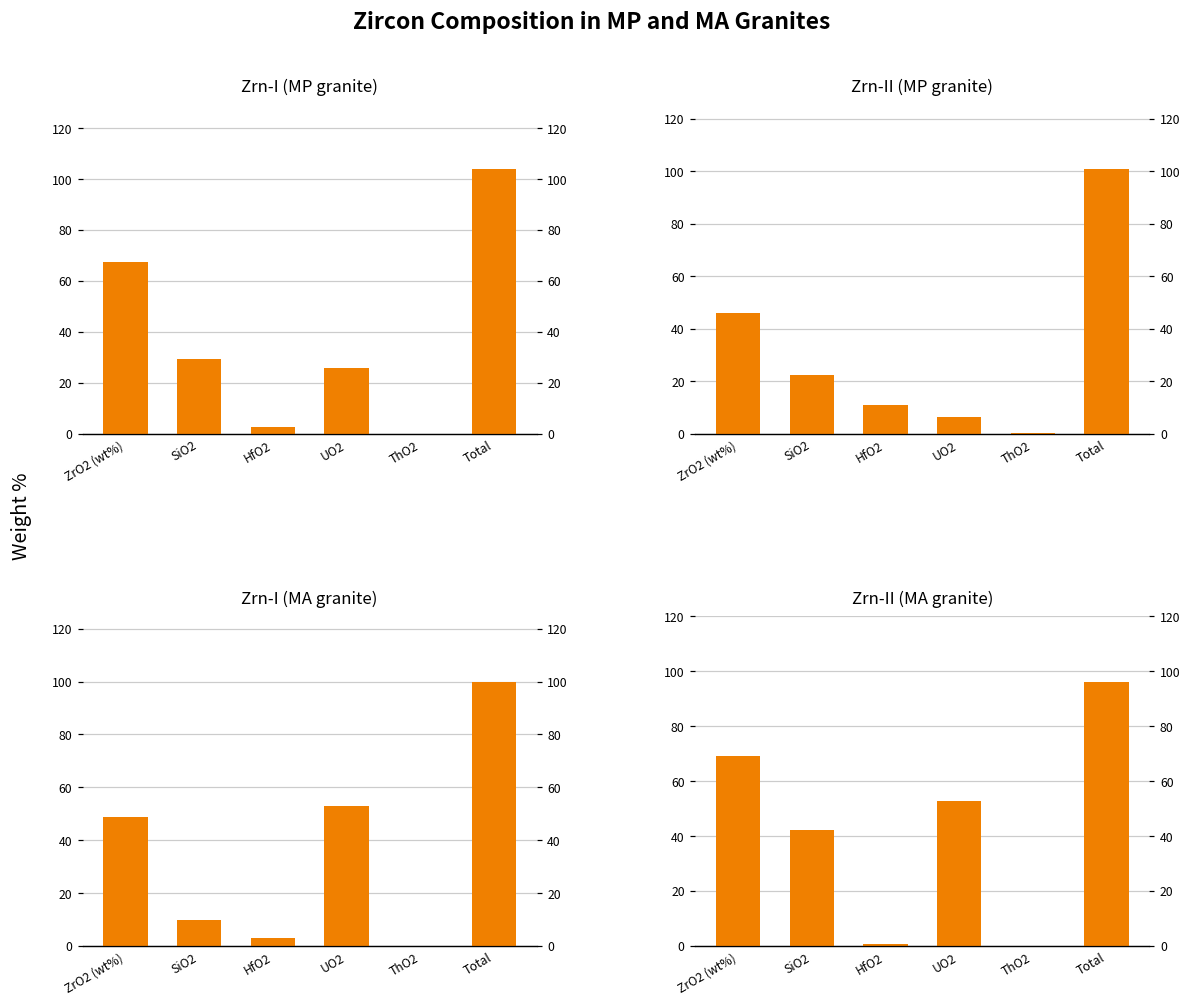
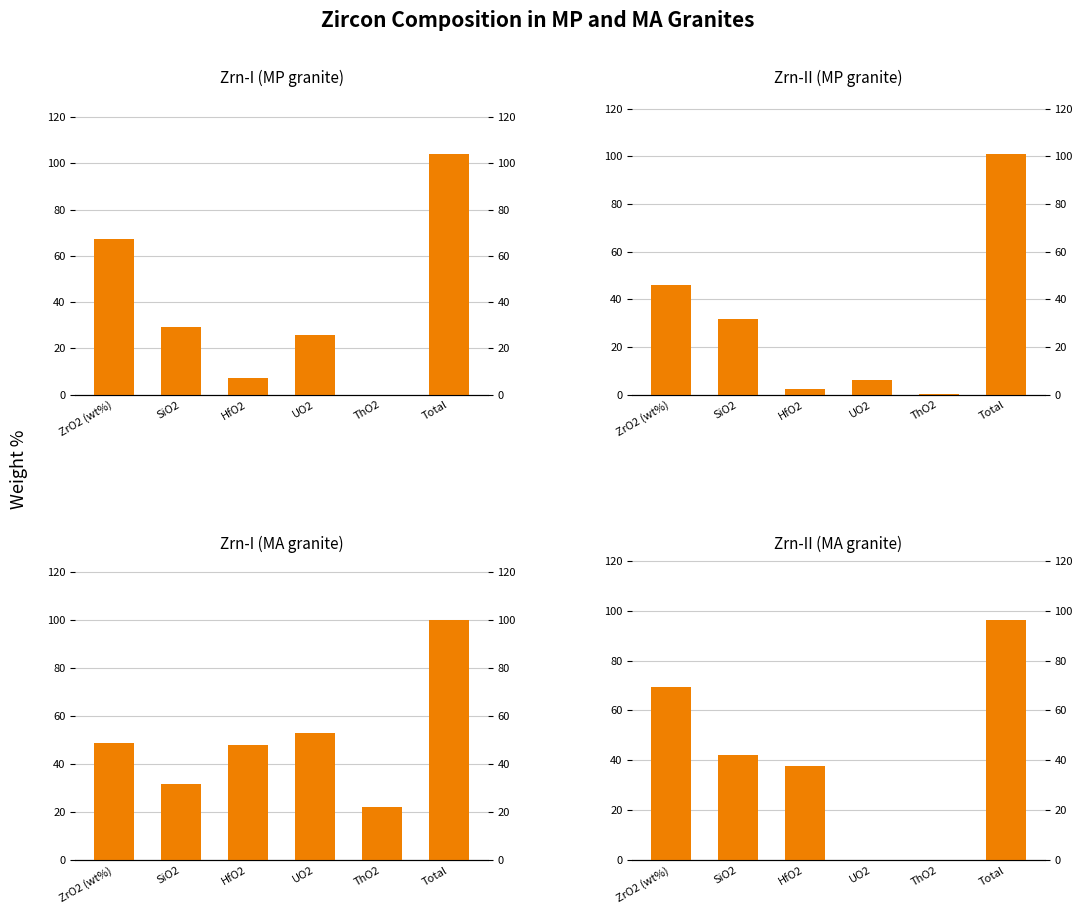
Zrn-I (MP granite), HfO2: 3 -> 7
Zrn-II (MP granite), SiO2: 23 -> 32
Zrn-II (MP granite), HfO2: 11 -> 2
Zrn-I (MA granite), SiO2: 10 -> 32
Zrn-I (MA granite), HfO2: 3 -> 48
Zrn-I (MA granite), ThO2: 0 -> 22
Zrn-II (MA granite), HfO2: 1 -> 38
Zrn-II (MA granite), UO2: 53 -> 0
